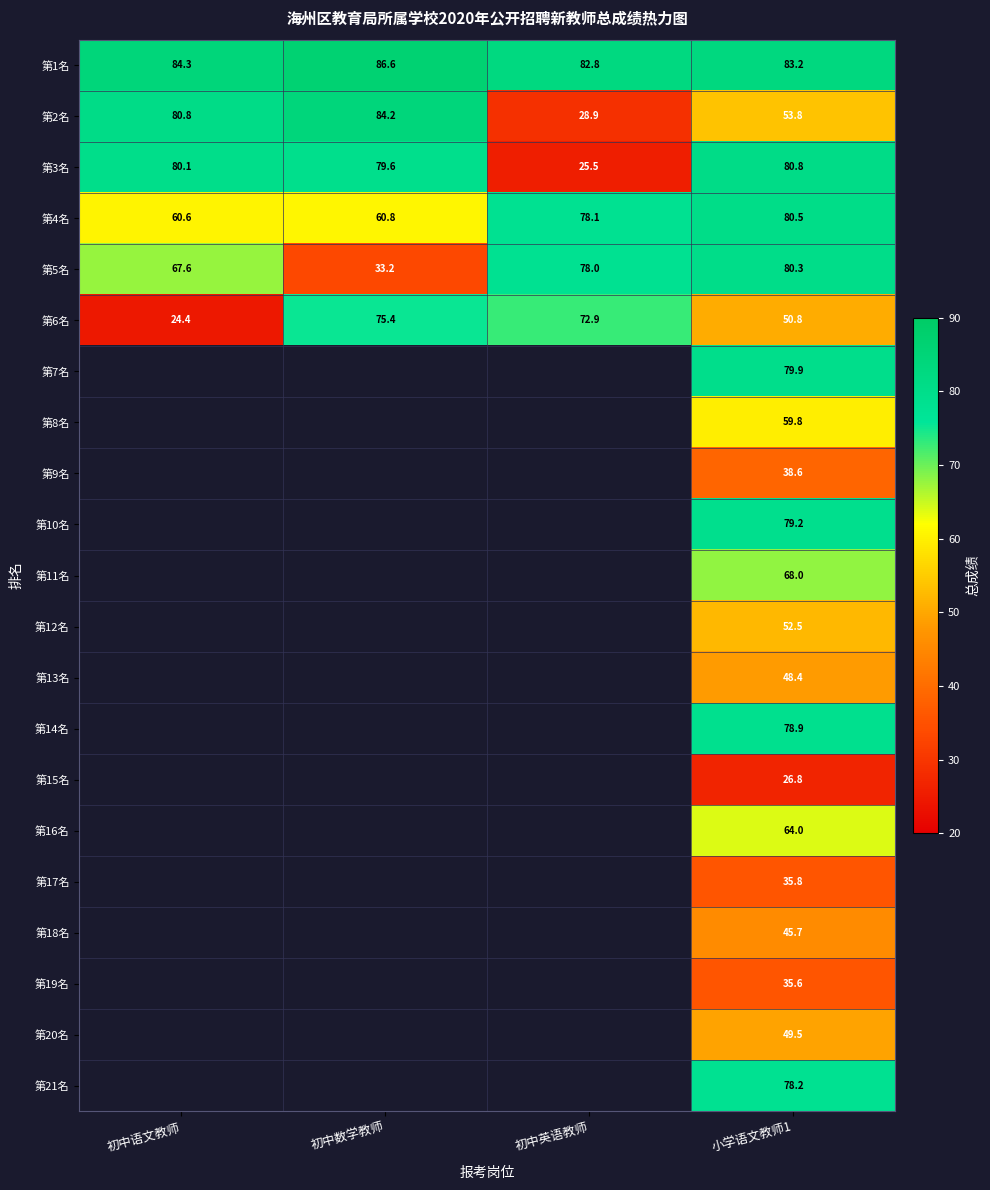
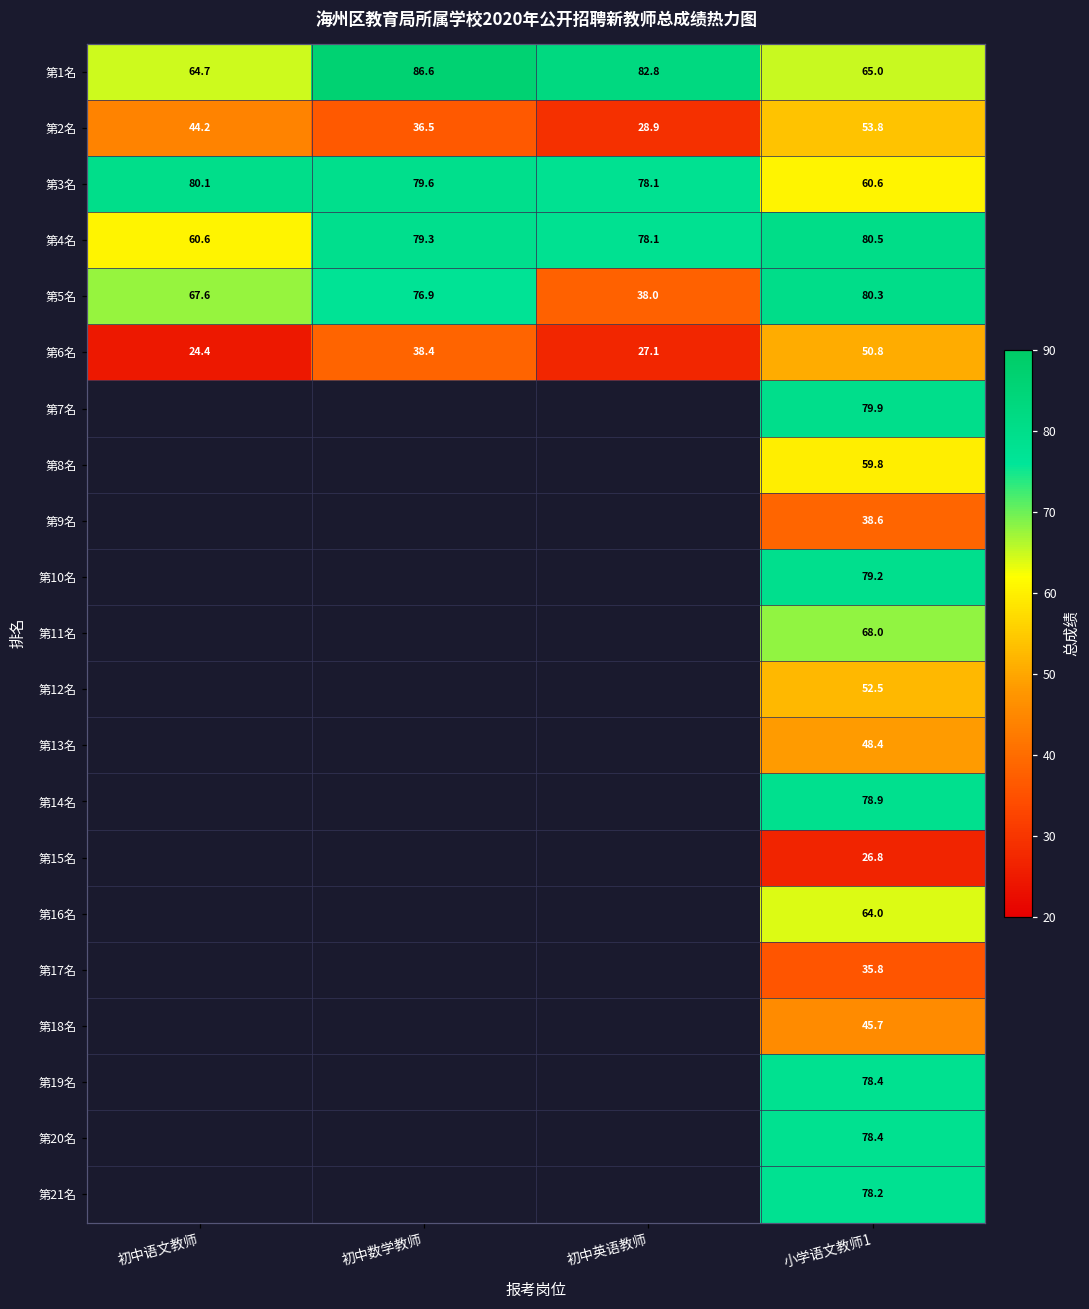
第1名, 初中语文教师: 84.3 -> 64.7
第1名, 小学语文教师1: 83.2 -> 65.0
第2名, 初中语文教师: 80.8 -> 44.2
第2名, 初中数学教师: 84.2 -> 36.5
第3名, 初中英语教师: 25.5 -> 78.1
第3名, 小学语文教师1: 80.8 -> 60.6
第4名, 初中数学教师: 60.8 -> 79.3
第5名, 初中数学教师: 33.2 -> 76.9
第5名, 初中英语教师: 78.0 -> 38.0
第6名, 初中数学教师: 75.4 -> 38.4
第6名, 初中英语教师: 72.9 -> 27.1
第19名, 小学语文教师1: 35.6 -> 78.4
第20名, 小学语文教师1: 49.5 -> 78.4
